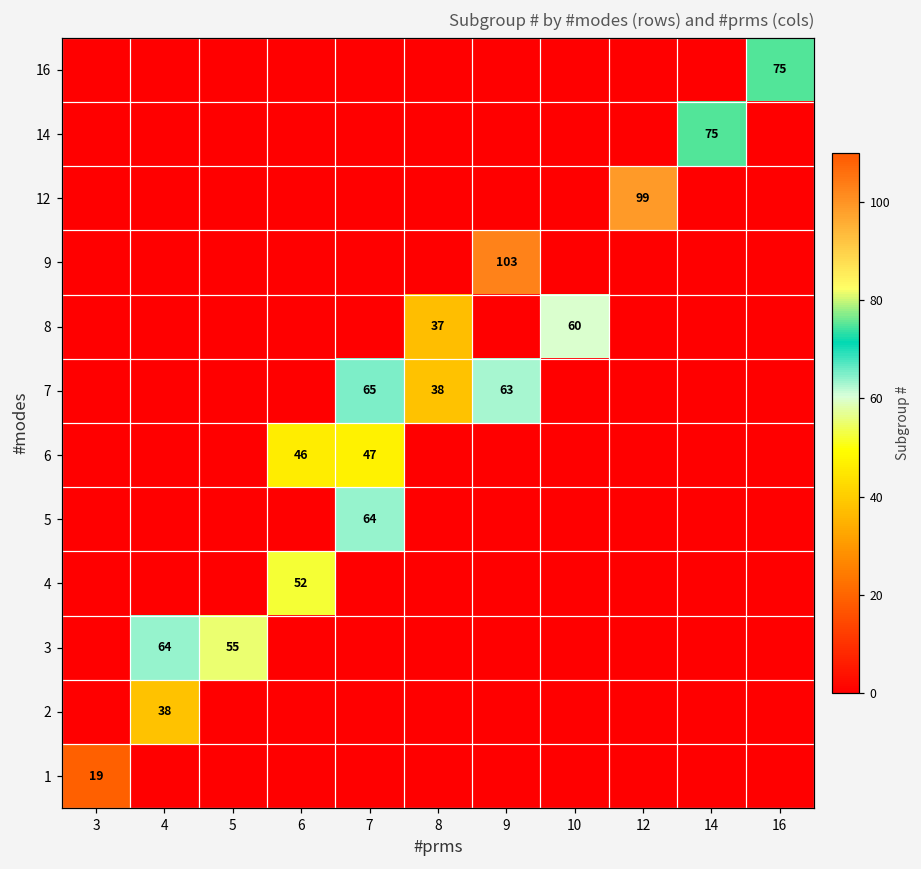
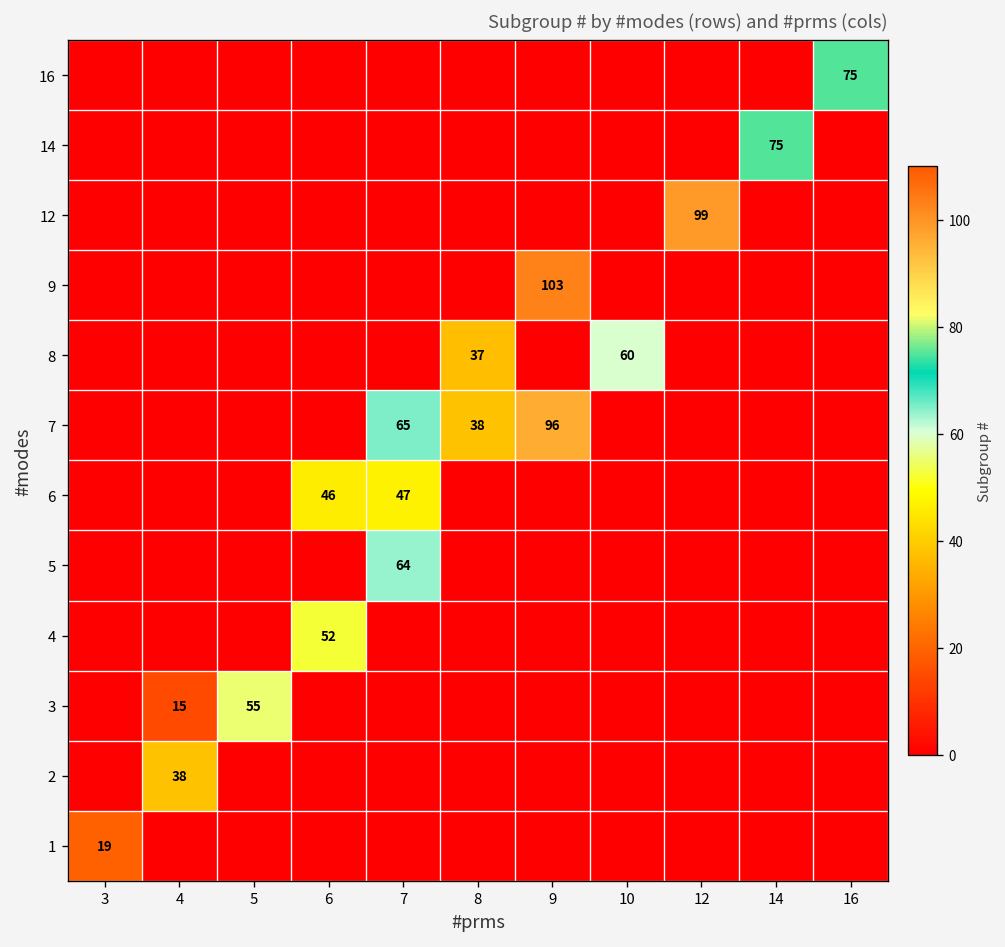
7, 9: 63 -> 96
3, 4: 64 -> 15
